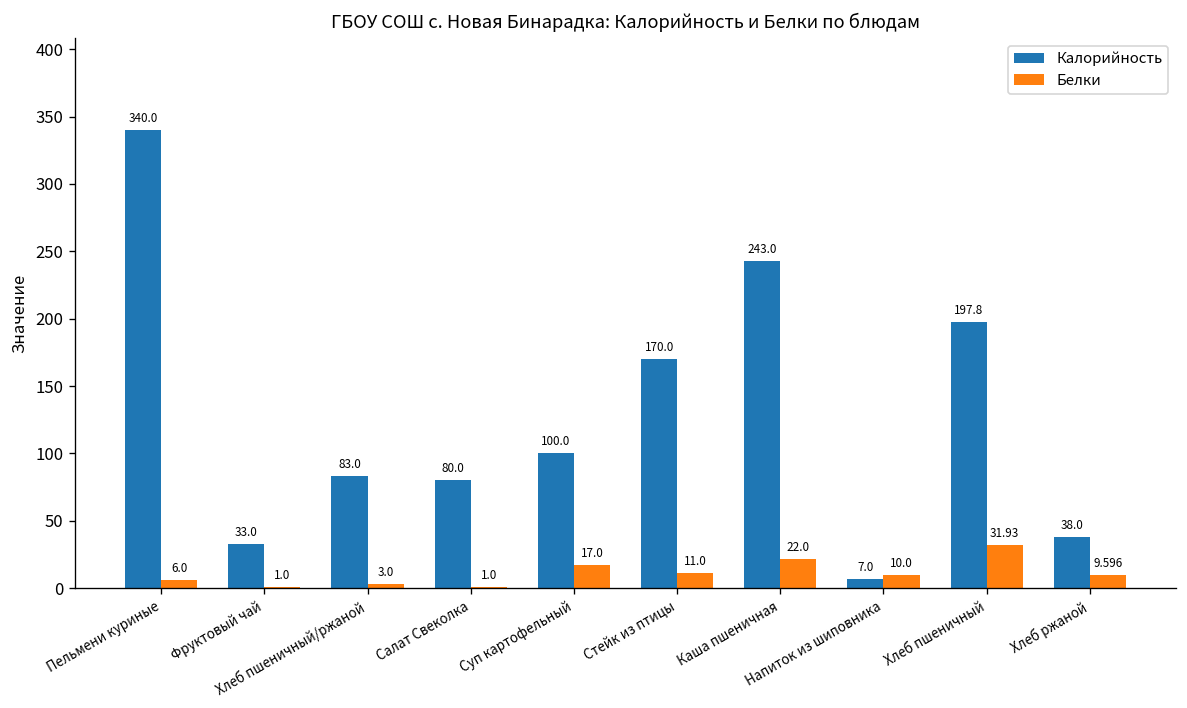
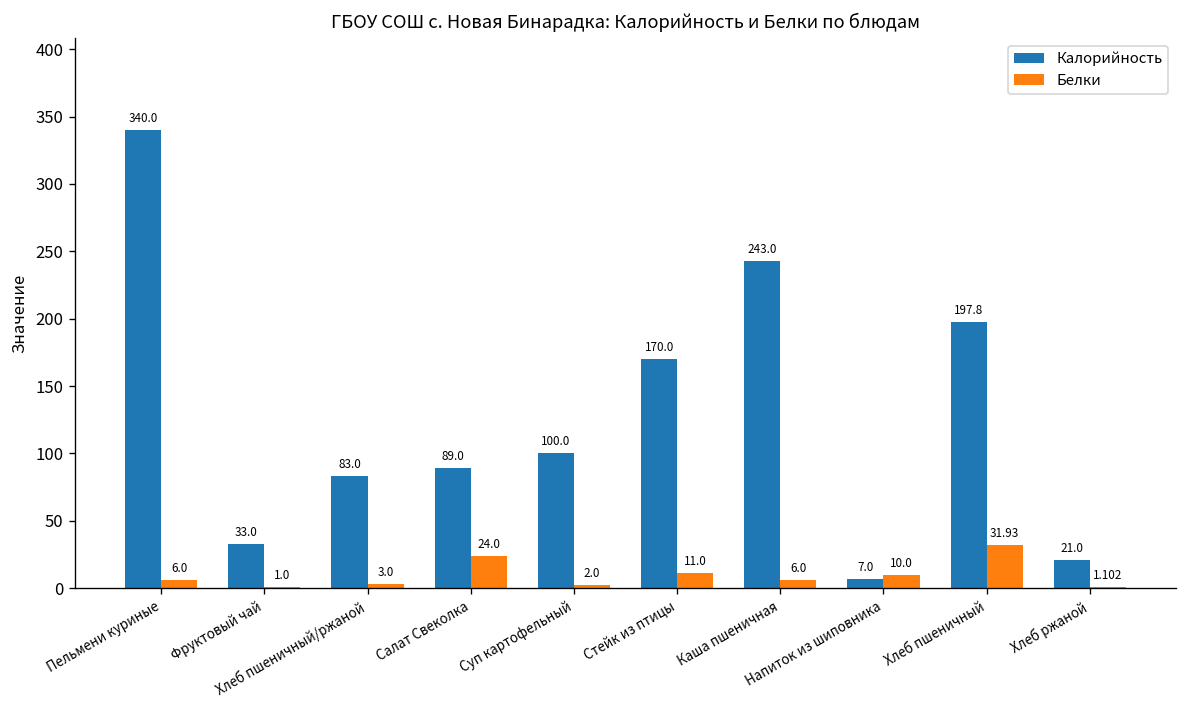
Калорийность, Салат Свеколка: 80.0 -> 89.0
Белки, Салат Свеколка: 1.0 -> 24.0
Белки, Суп картофельный: 17.0 -> 2.0
Белки, Каша пшеничная: 22.0 -> 6.0
Калорийность, Хлеб ржаной: 38.0 -> 21.0
Белки, Хлеб ржаной: 9.596 -> 1.102
